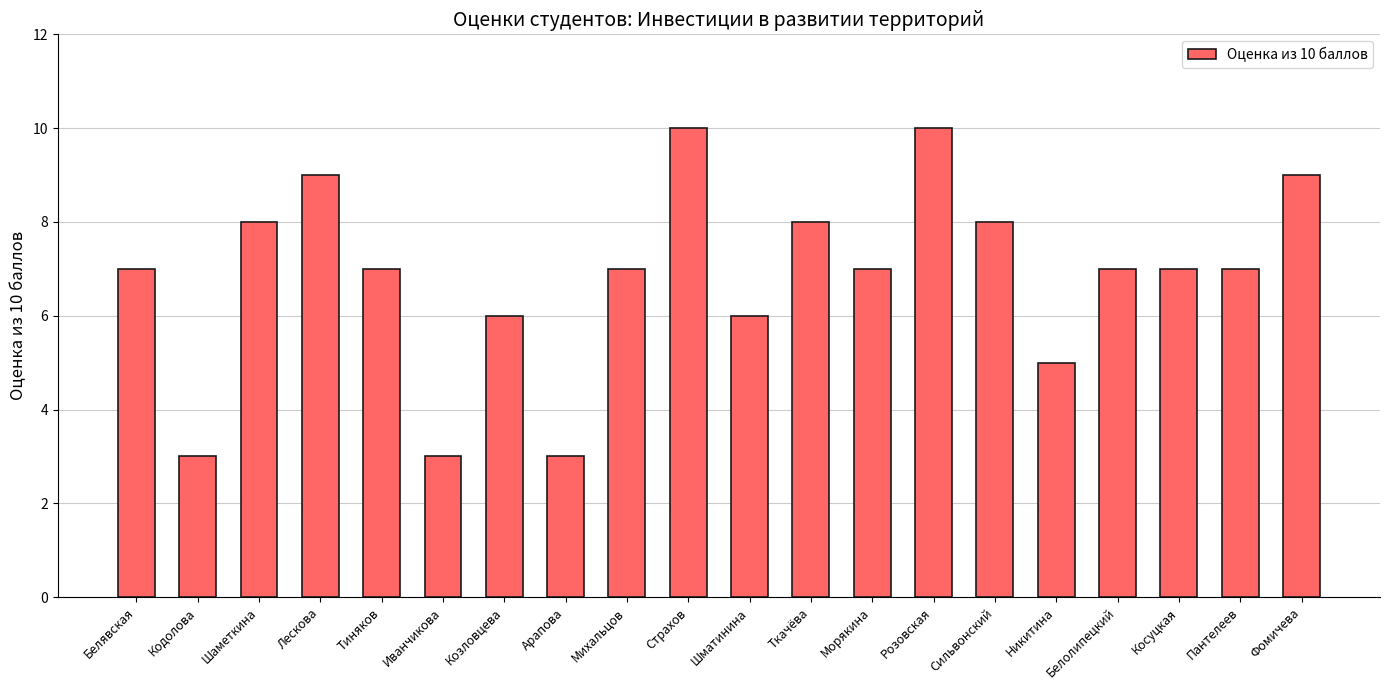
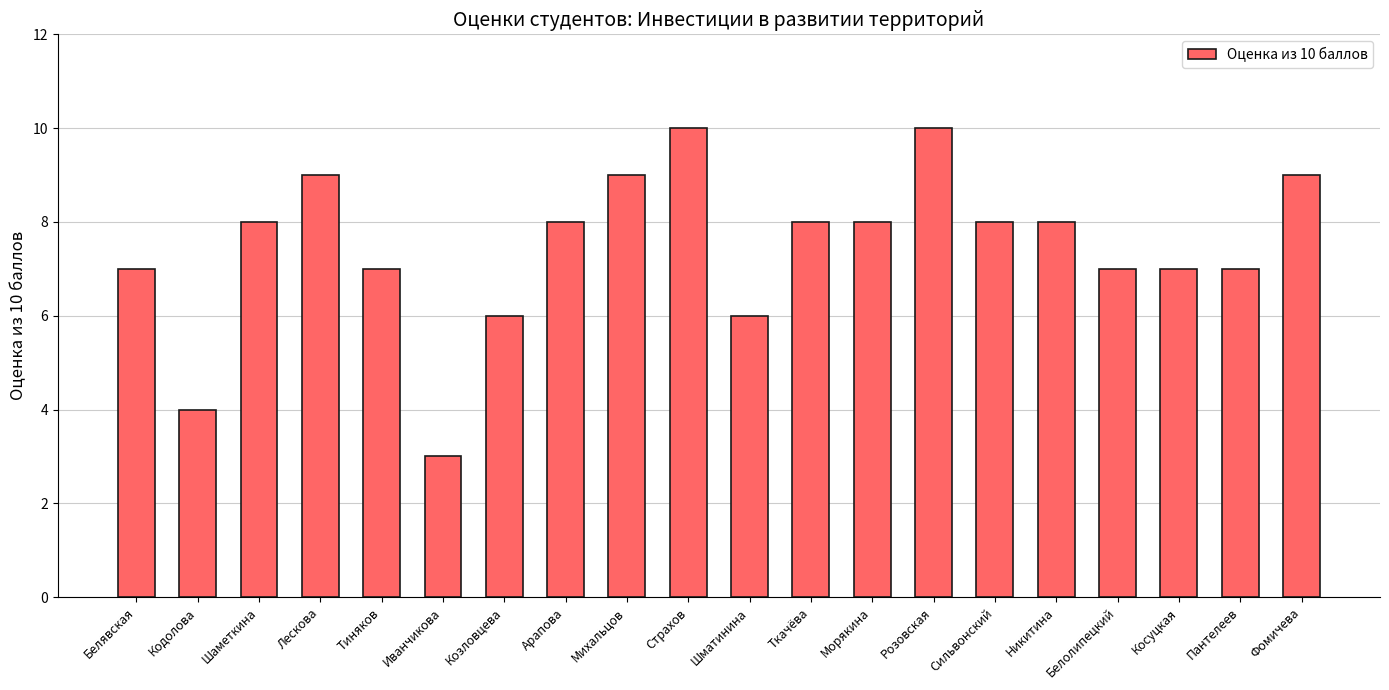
Кодолова: 3 -> 4
Арапова: 3 -> 8
Михальцов: 7 -> 9
Морякина: 7 -> 8
Никитина: 5 -> 8
